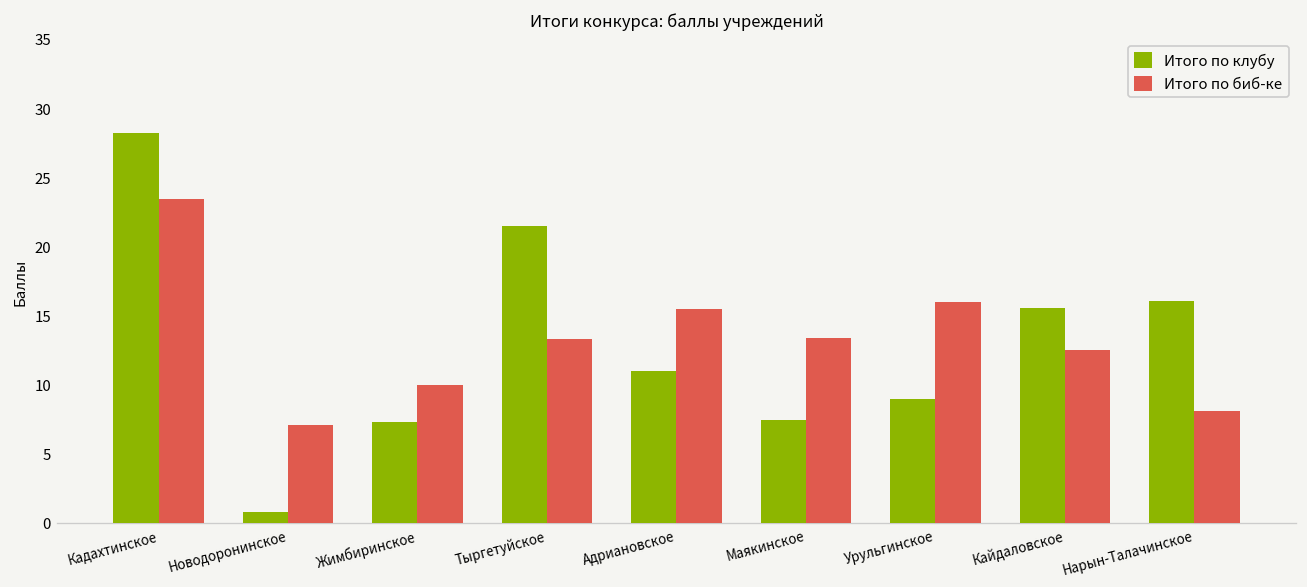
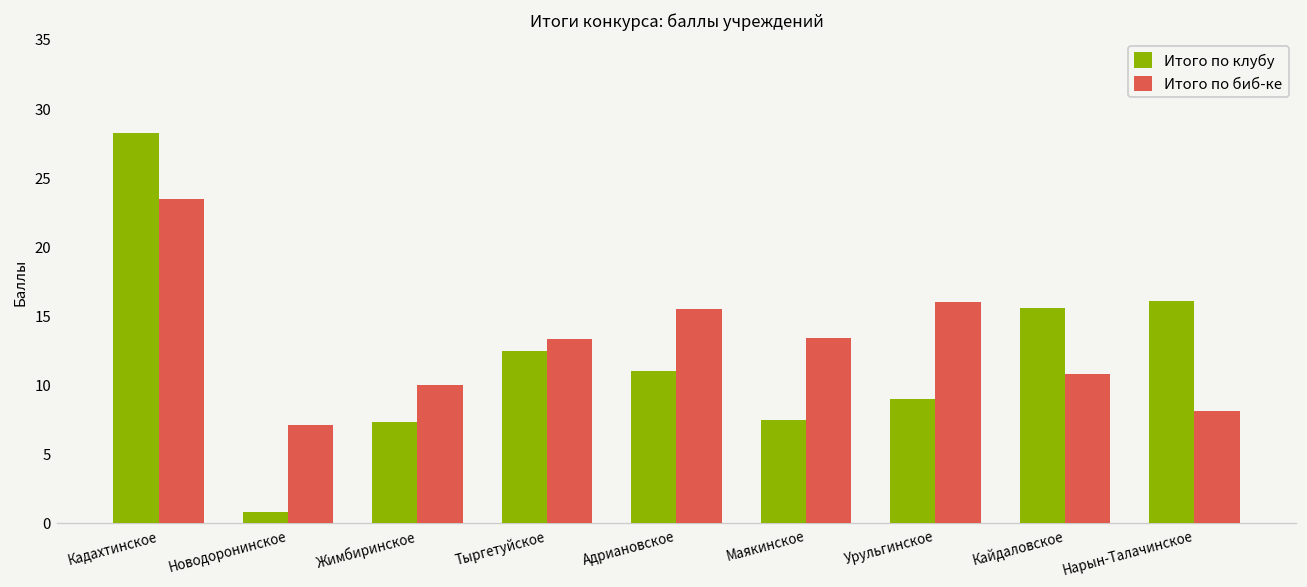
Итого по клубу, Тыргетуйское: 21.5 -> 12.5
Итого по биб-ке, Кайдаловское: 12.5 -> 10.8
